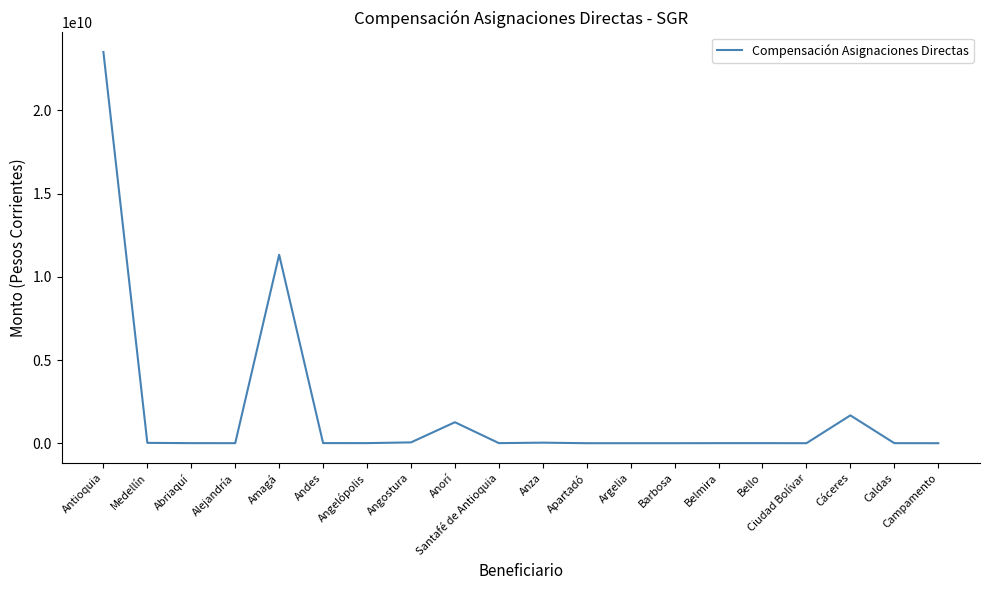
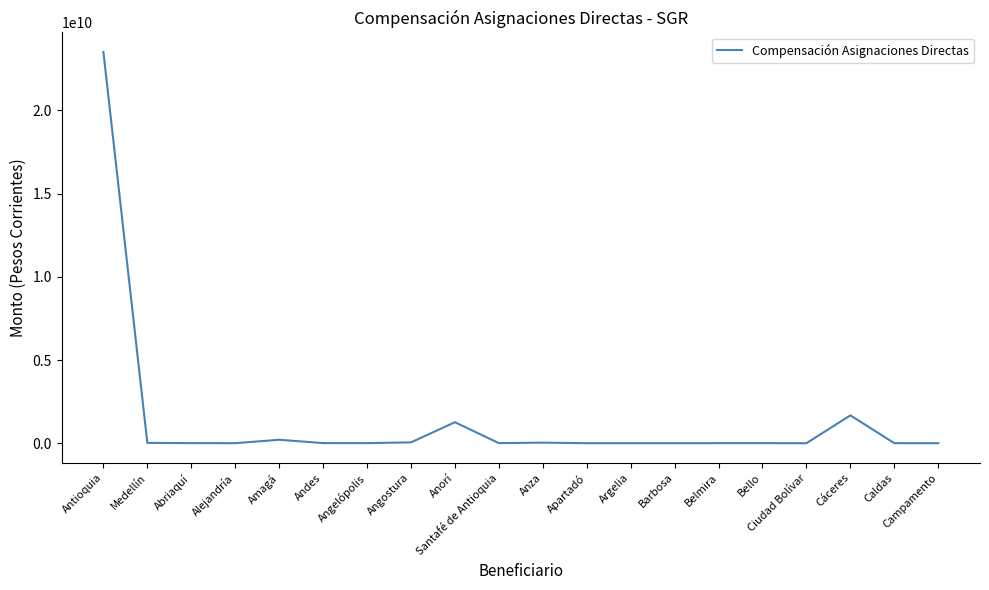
Amagá: 11300000000 -> 200000000
